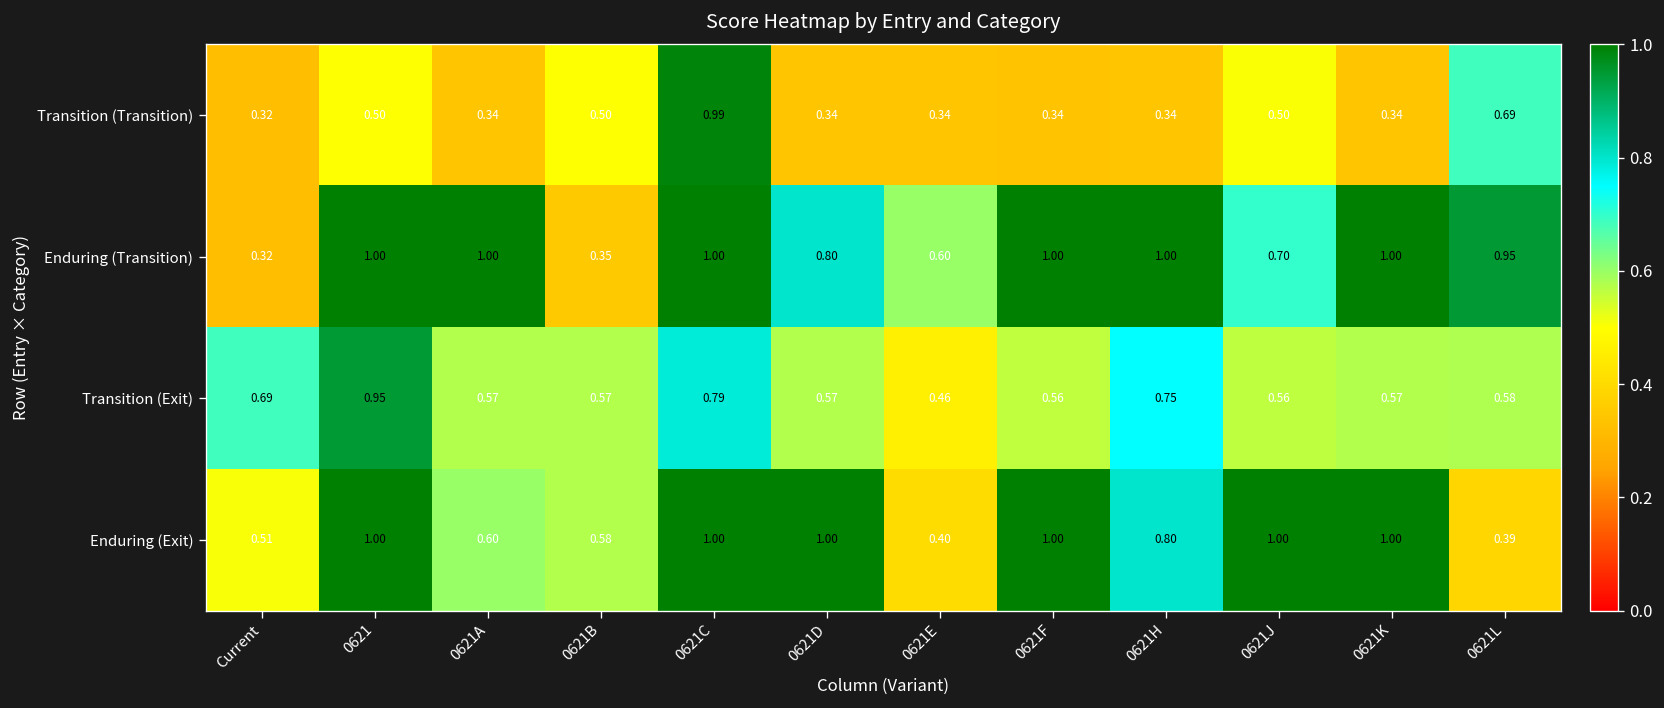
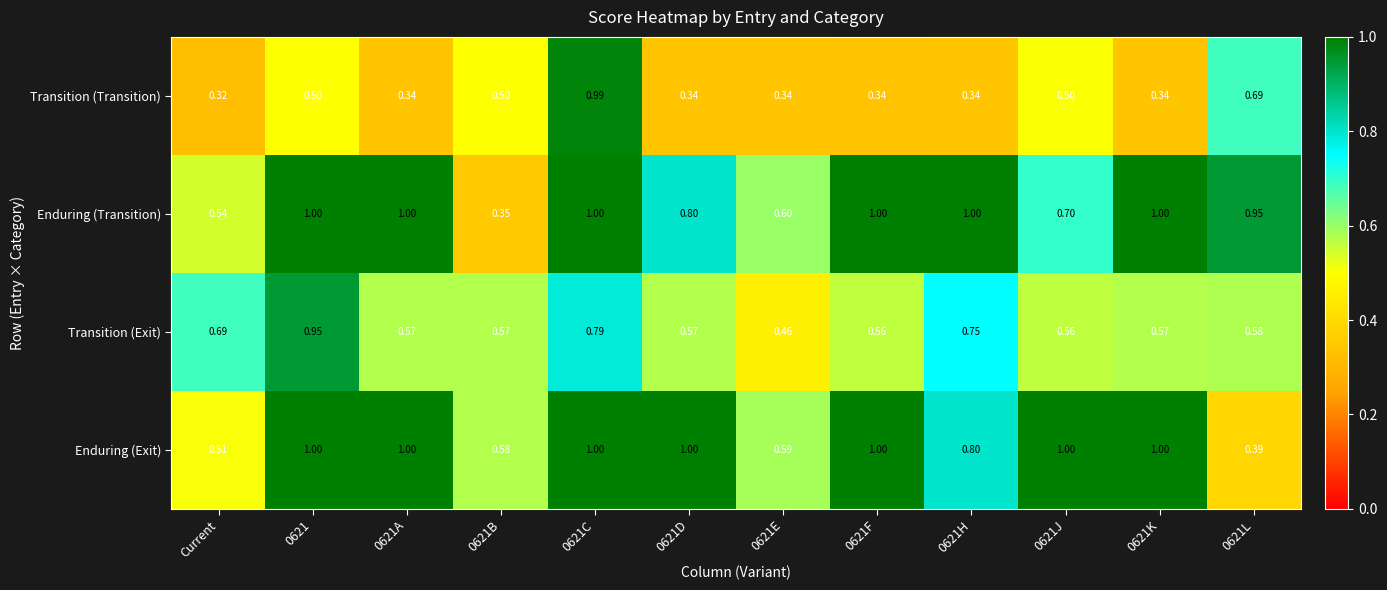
Enduring (Transition), Current: 0.32 -> 0.54
Enduring (Exit), 0621A: 0.60 -> 1.00
Enduring (Exit), 0621E: 0.40 -> 0.59
